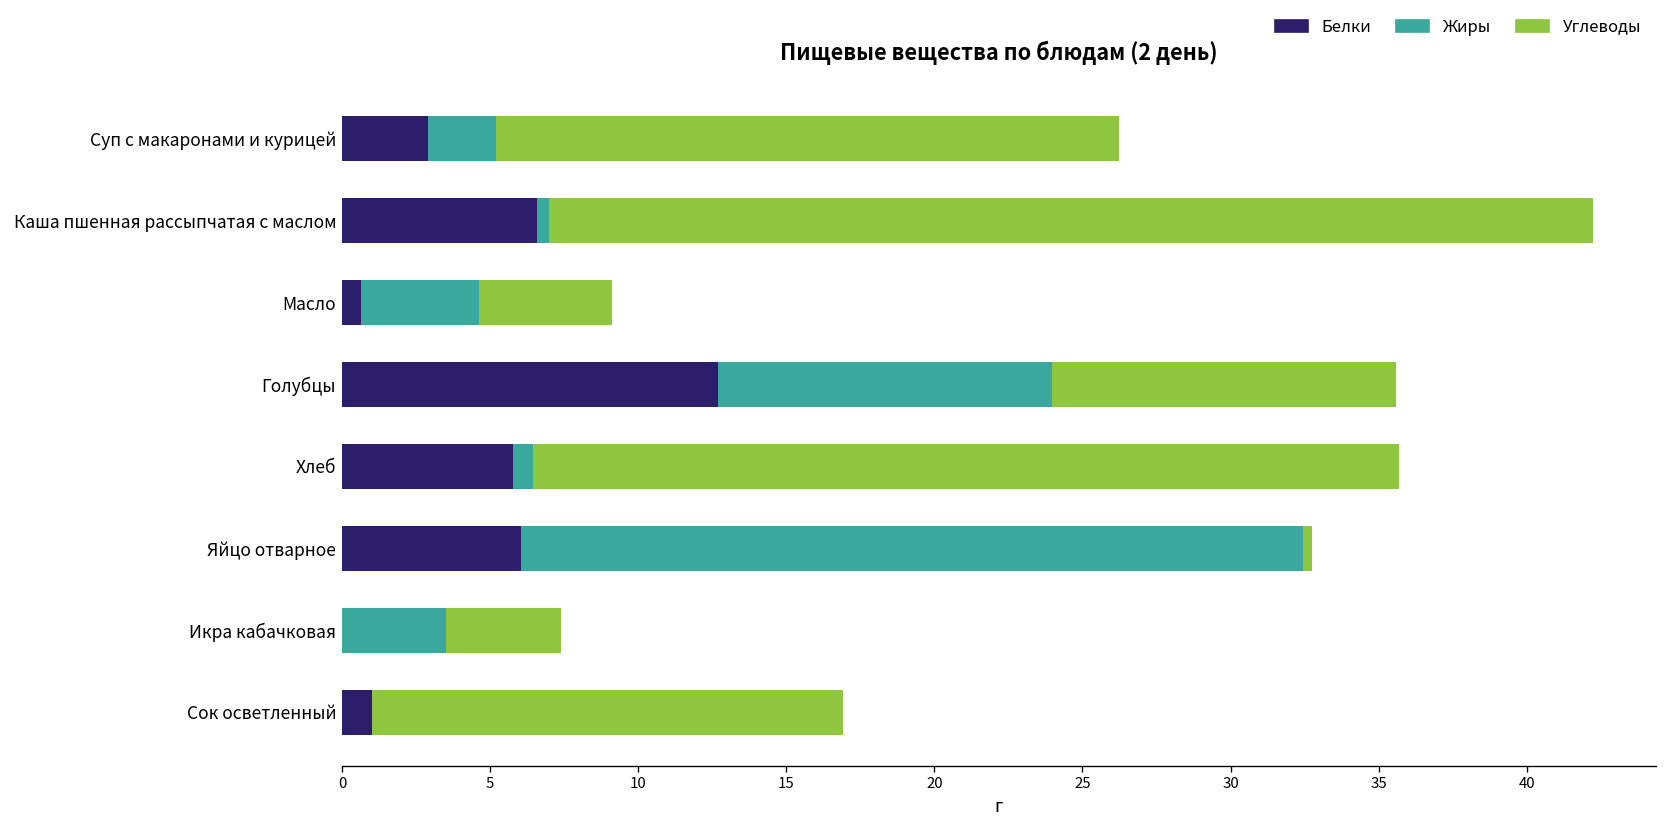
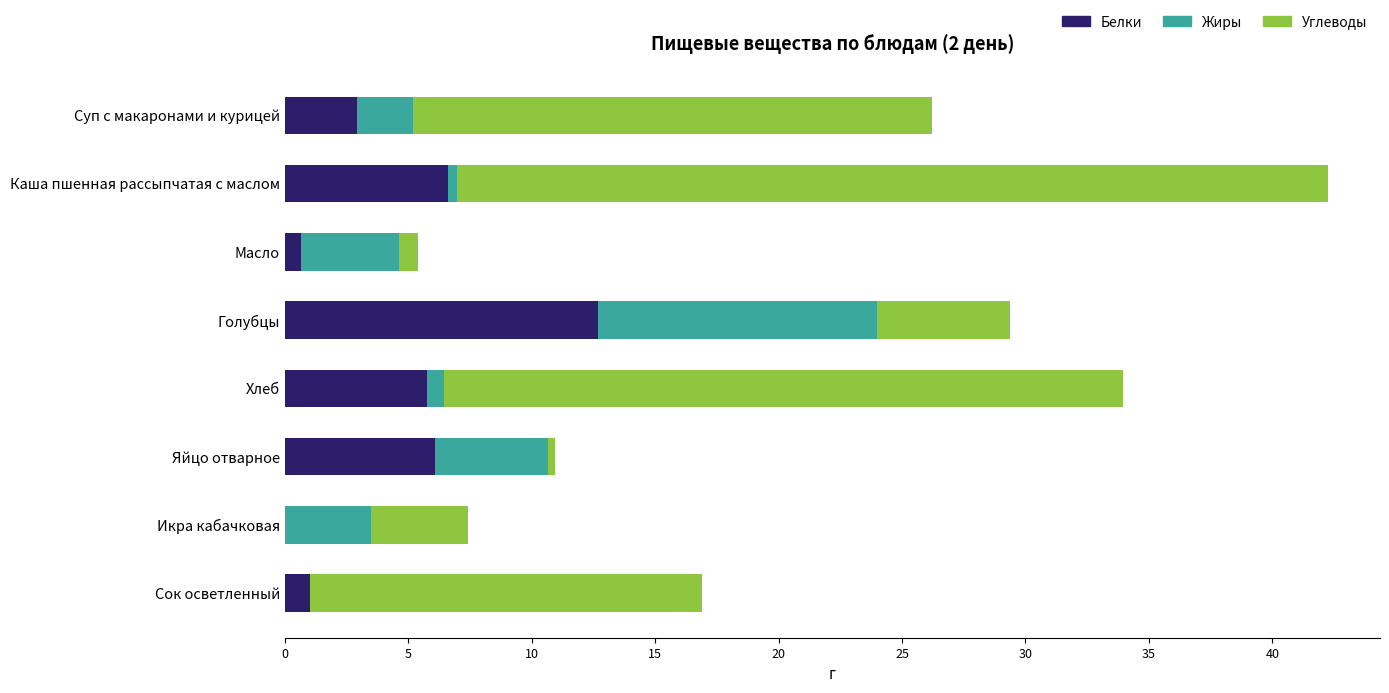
Углеводы, Масло: 4.5 -> 0.8
Углеводы, Голубцы: 11.6 -> 5.4
Углеводы, Хлеб: 29.2 -> 27.5
Жиры, Яйцо отварное: 26.4 -> 4.6
